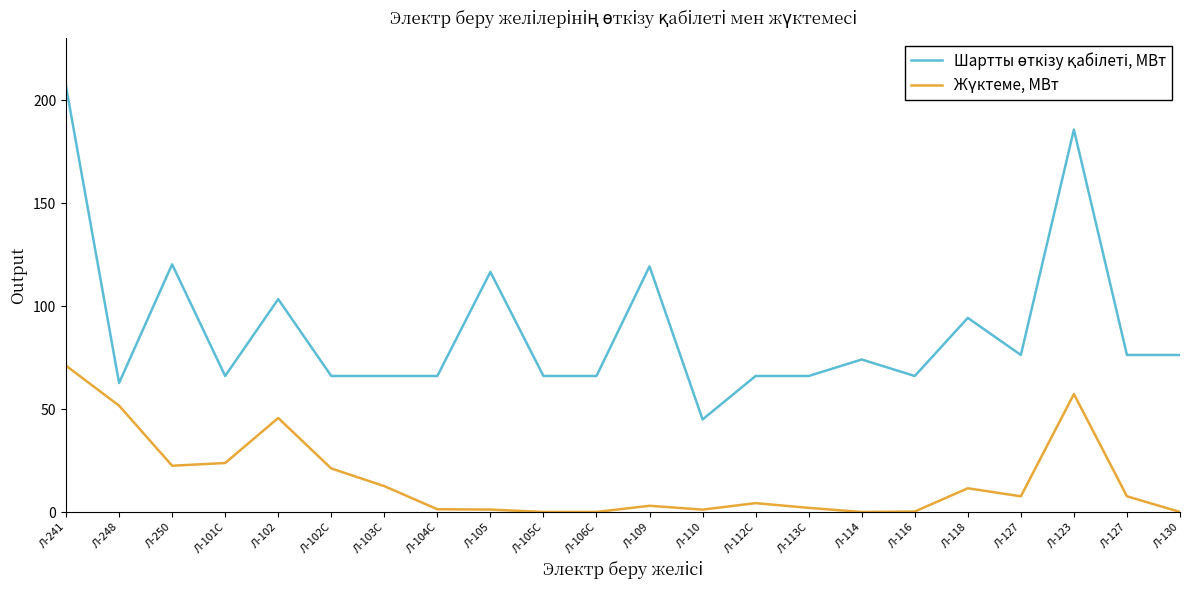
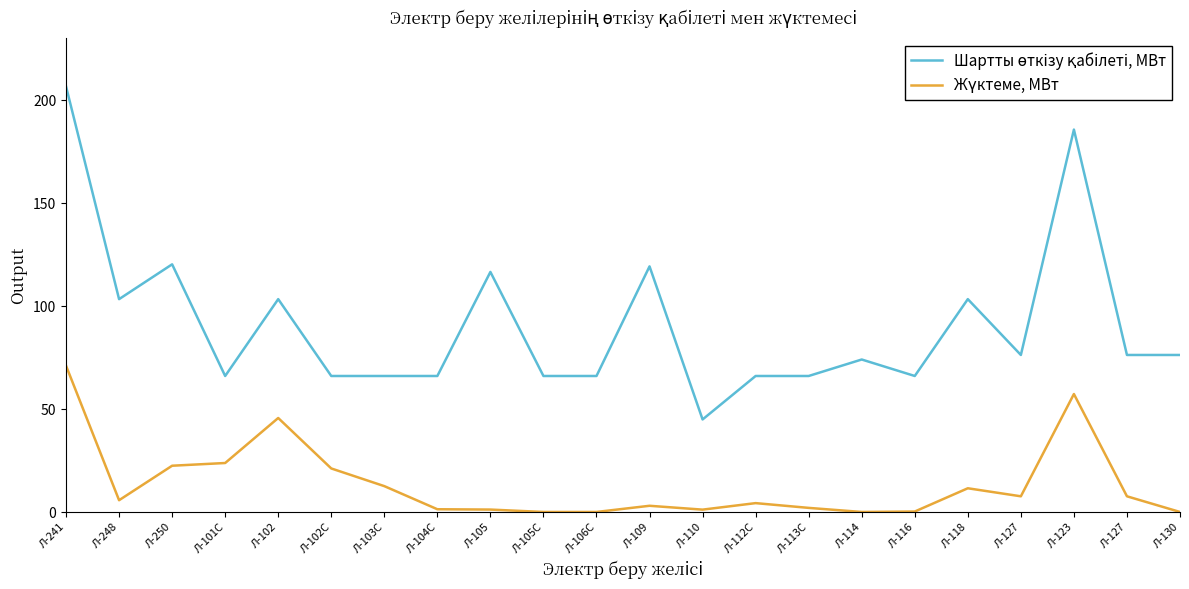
Шартты өткізу қабілеті, МВт, Л-248: 63 -> 103
Жүктеме, МВт, Л-248: 52 -> 6
Шартты өткізу қабілеті, МВт, Л-118: 94 -> 103
